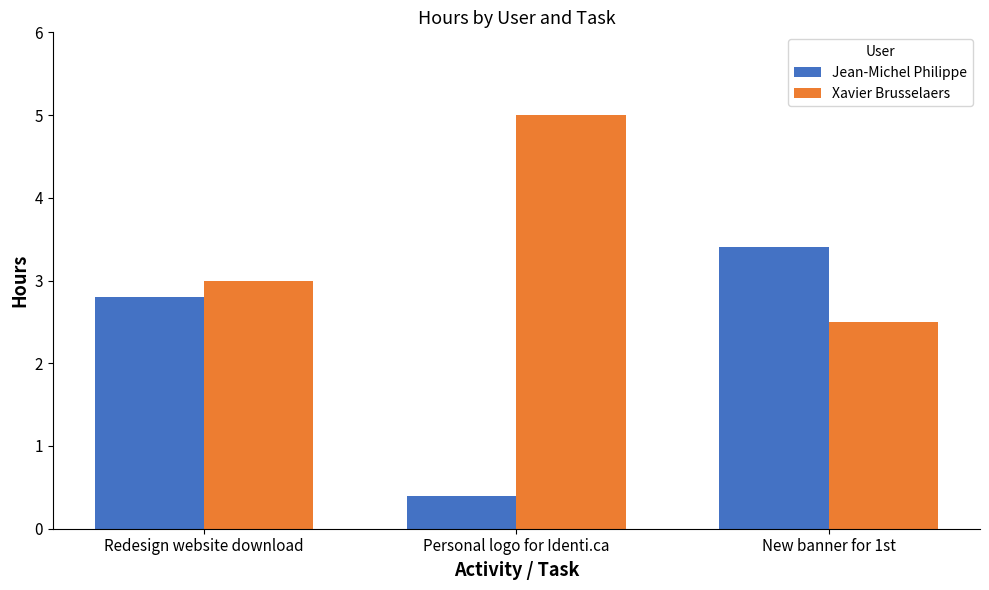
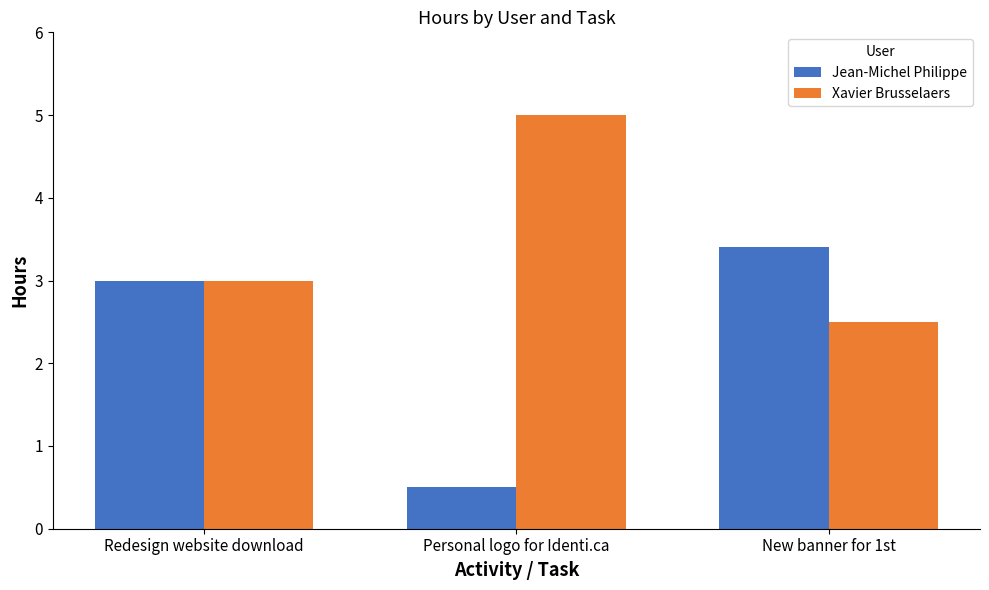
Jean-Michel Philippe, Redesign website download: 2.8 -> 3.0
Jean-Michel Philippe, Personal logo for Identi.ca: 0.4 -> 0.5
